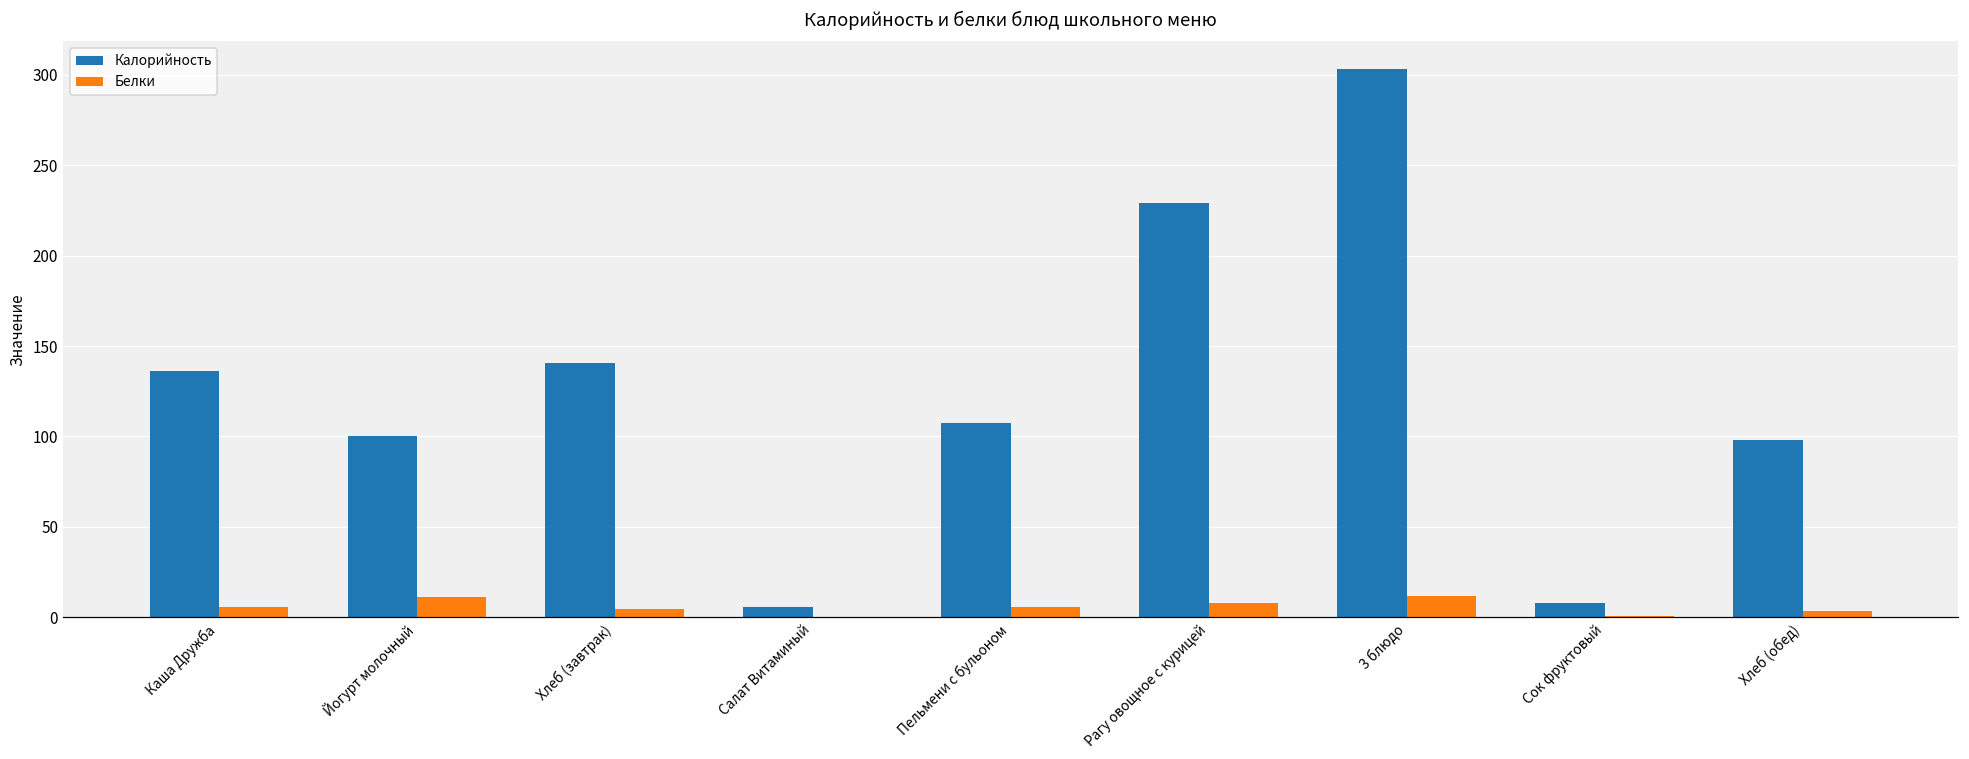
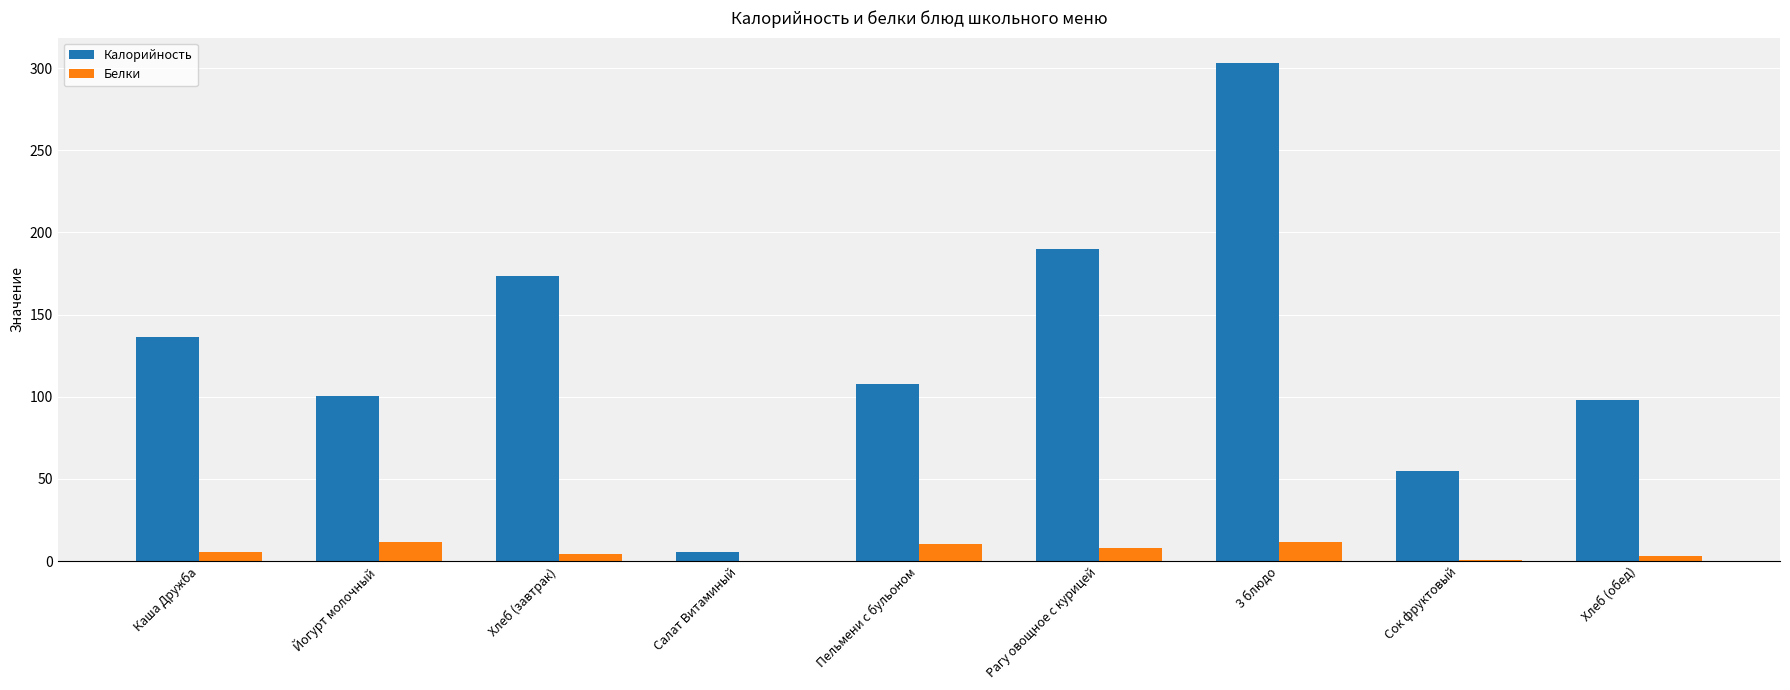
Калорийность, Хлеб (завтрак): 141 -> 174
Белки, Пельмени с бульоном: 6 -> 11
Калорийность, Рагу овощное с курицей: 229 -> 190
Калорийность, Сок фруктовый: 8 -> 55
